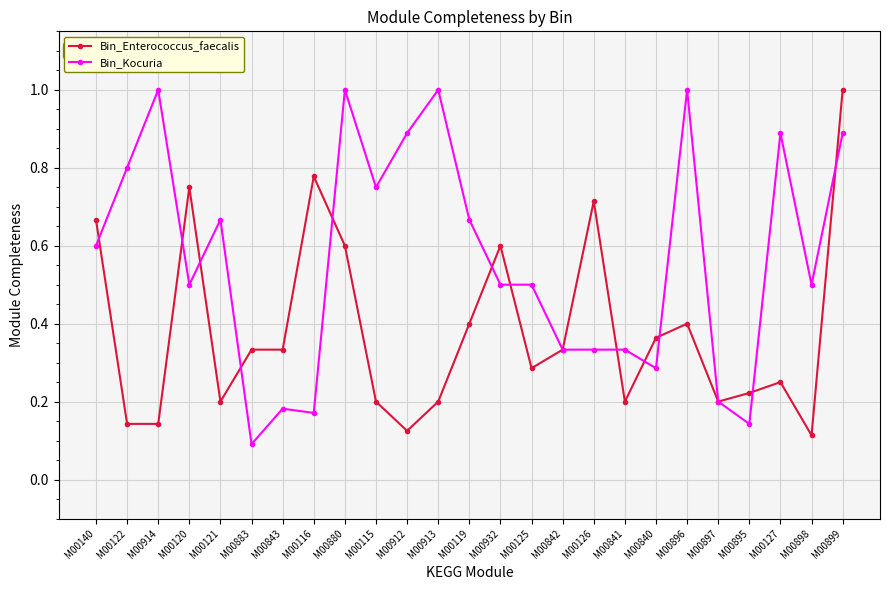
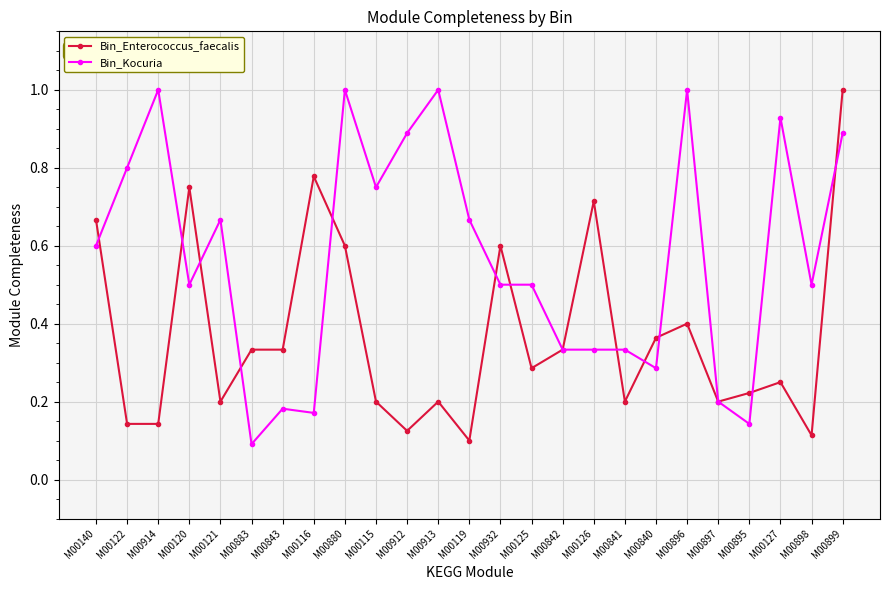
Bin_Enterococcus_faecalis, M00119: 0.4 -> 0.1
Bin_Kocuria, M00127: 0.89 -> 0.93
